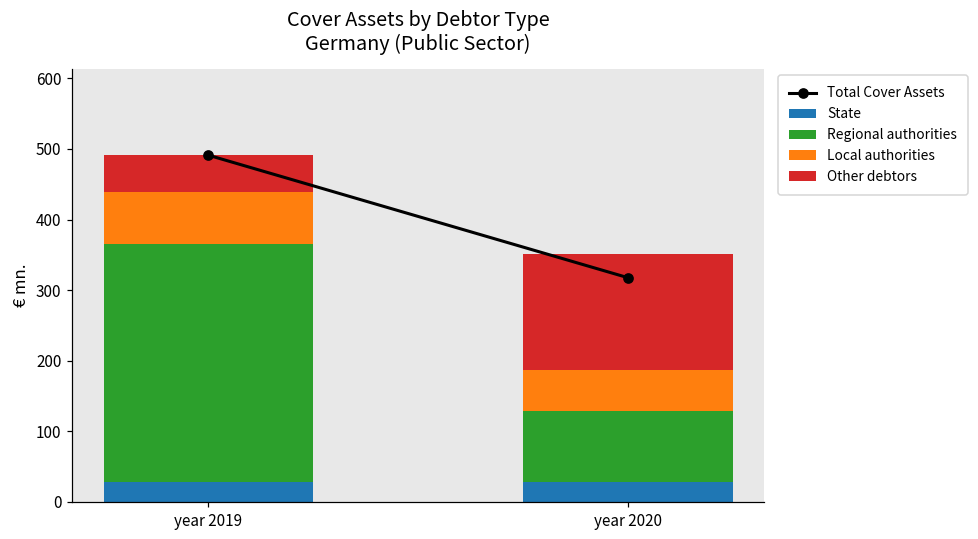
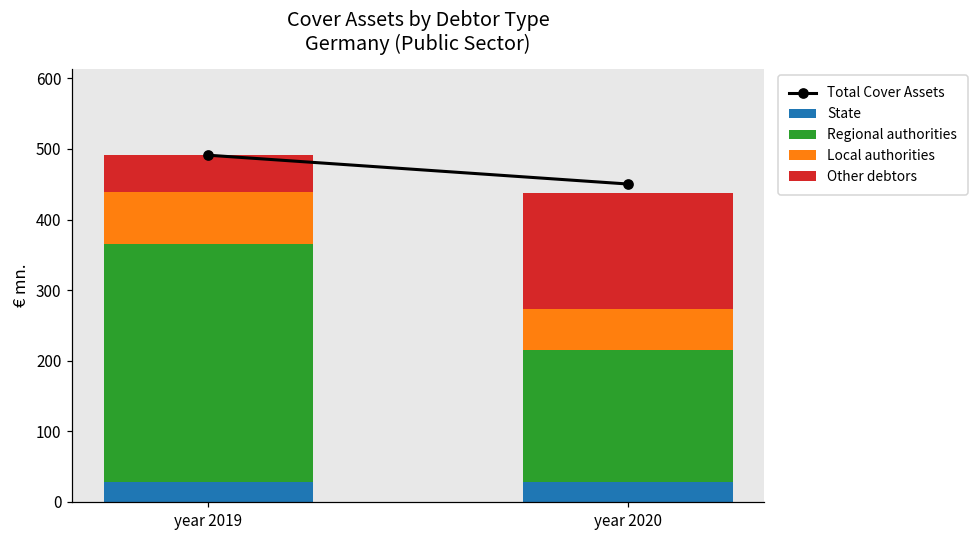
Total Cover Assets, year 2020: 320 -> 450
Regional authorities, year 2020: 100 -> 190
